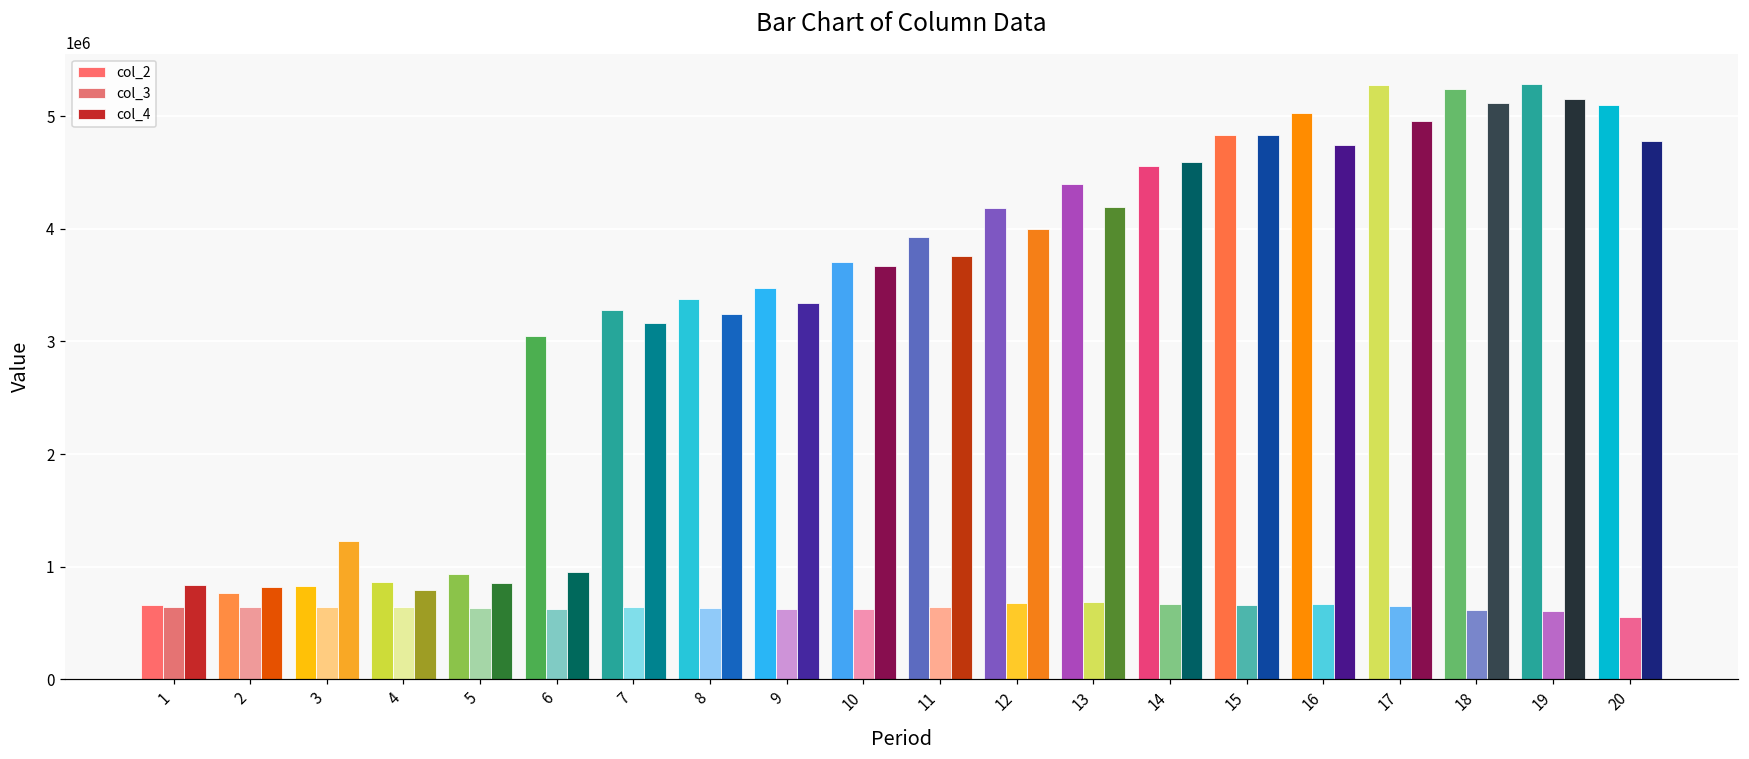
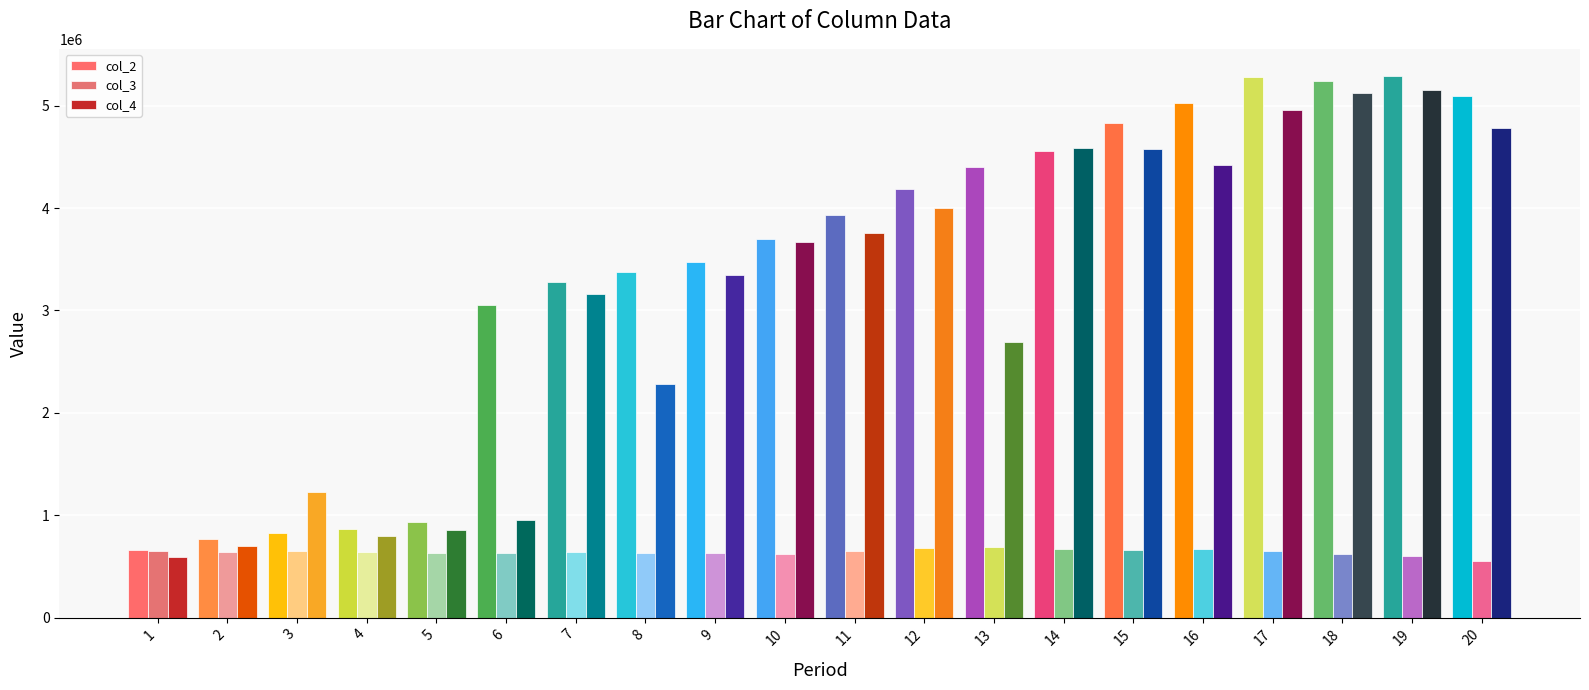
col_4, 1: 830000 -> 590000
col_4, 2: 820000 -> 700000
col_4, 8: 3250000 -> 2280000
col_4, 13: 4190000 -> 2690000
col_4, 15: 4830000 -> 4580000
col_4, 16: 4740000 -> 4420000
